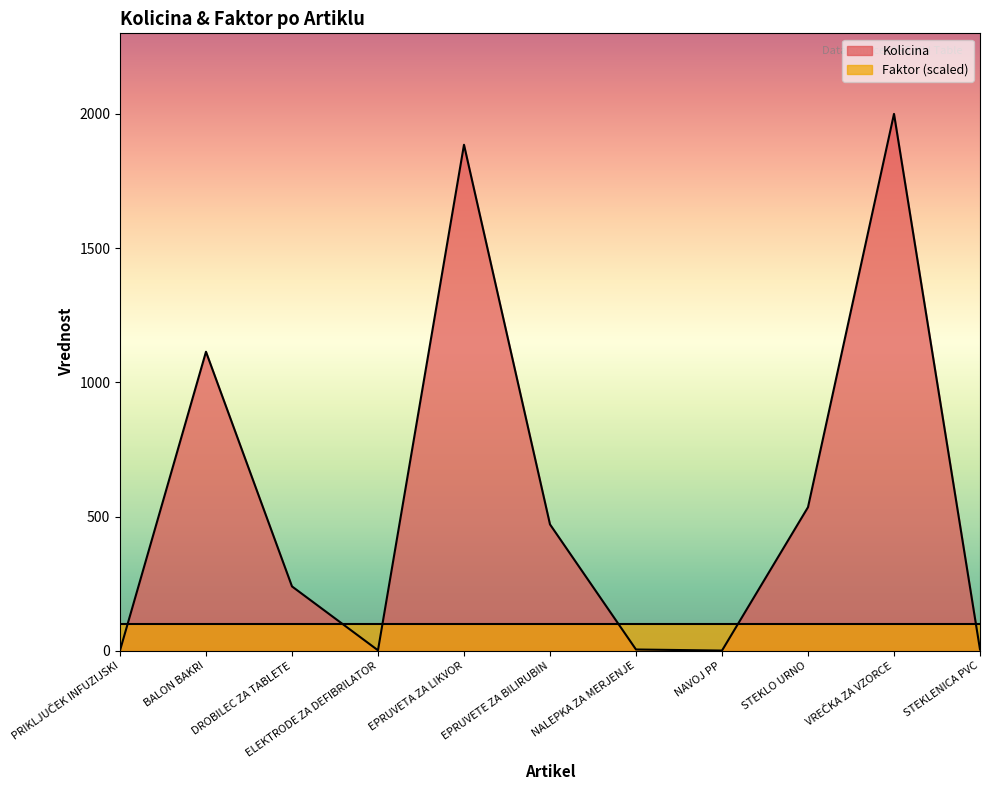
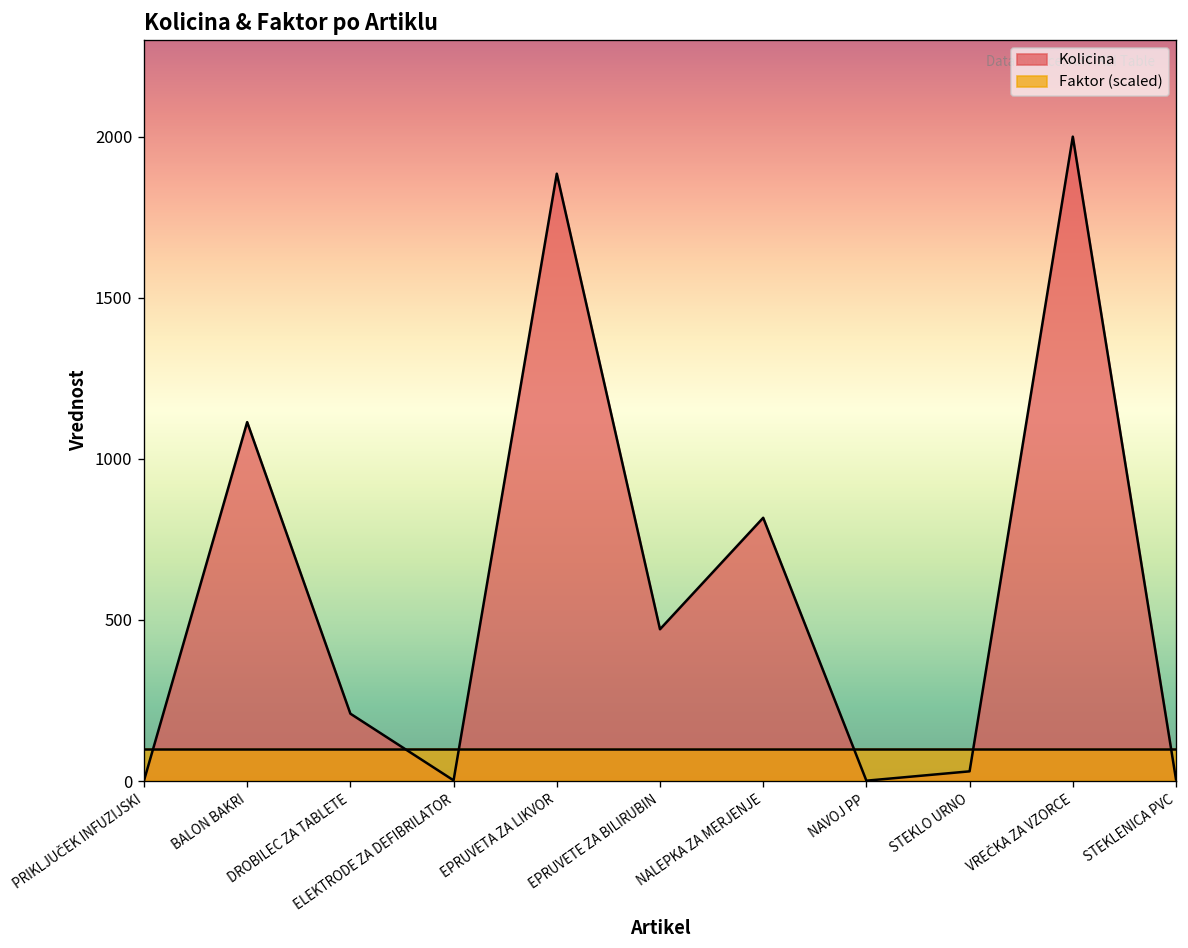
Kolicina, DROBILEC ZA TABLETE: 240 -> 210
Kolicina, NALEPKA ZA MERJENJE: 10 -> 820
Kolicina, STEKLO URNO: 540 -> 30
